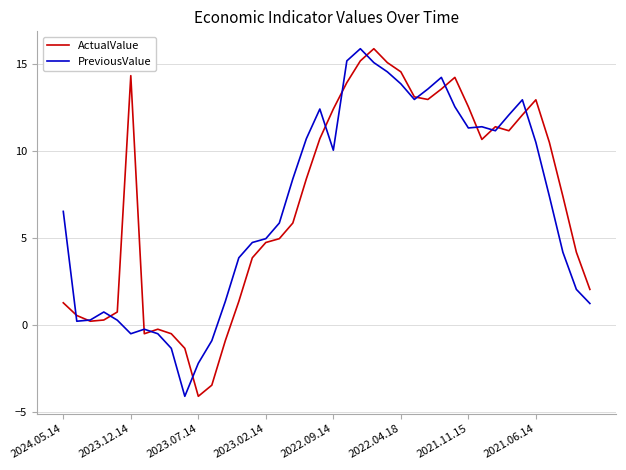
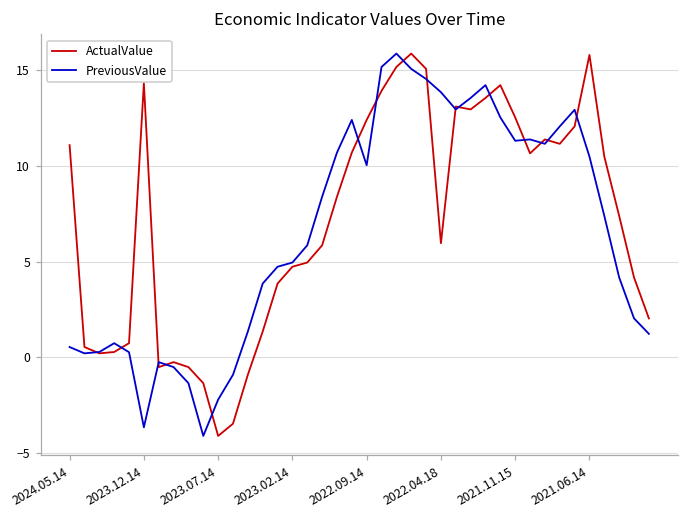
ActualValue, 2024.05.14: 1.3 -> 11.1
PreviousValue, 2024.05.14: 6.5 -> 0.5
PreviousValue, 2023.12.14: -0.5 -> -3.7
ActualValue, 2022.04.18: 14.6 -> 6.0
ActualValue, 2021.06.14: 12.9 -> 15.8
